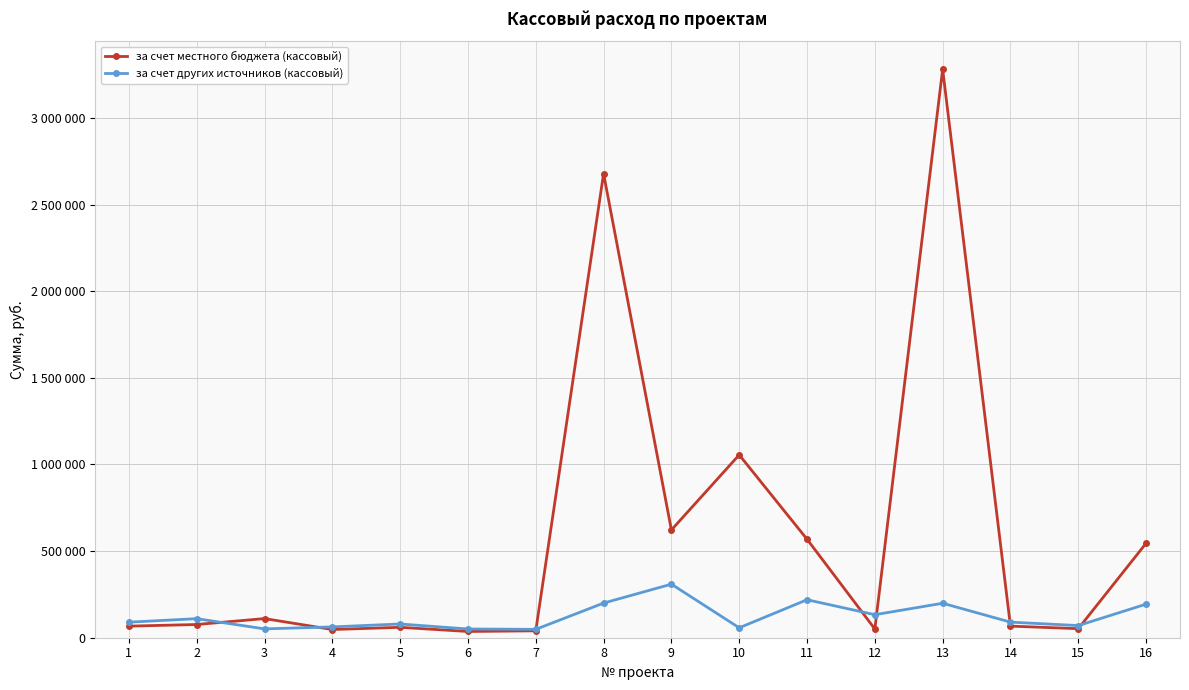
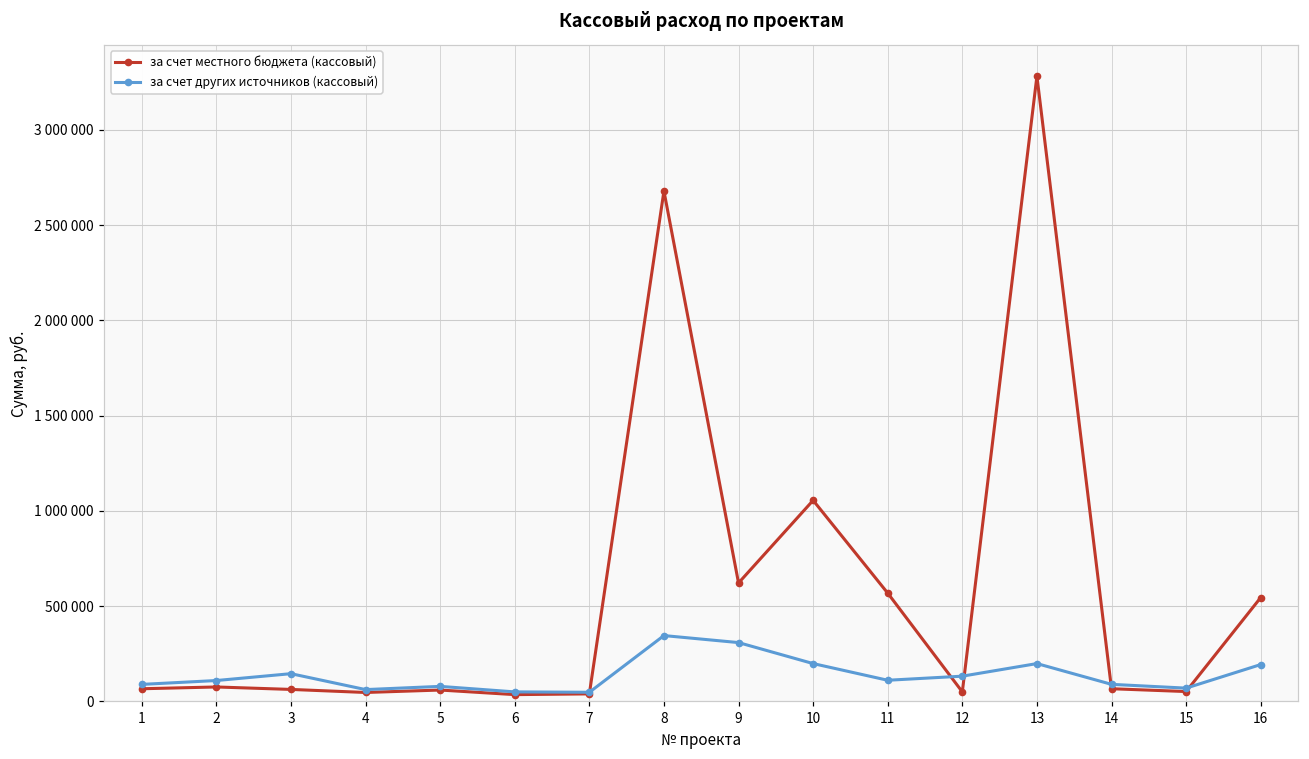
за счет местного бюджета (кассовый), 3: 110000 -> 60000
за счет других источников (кассовый), 3: 50000 -> 150000
за счет других источников (кассовый), 8: 200000 -> 350000
за счет других источников (кассовый), 10: 60000 -> 200000
за счет других источников (кассовый), 11: 220000 -> 110000
